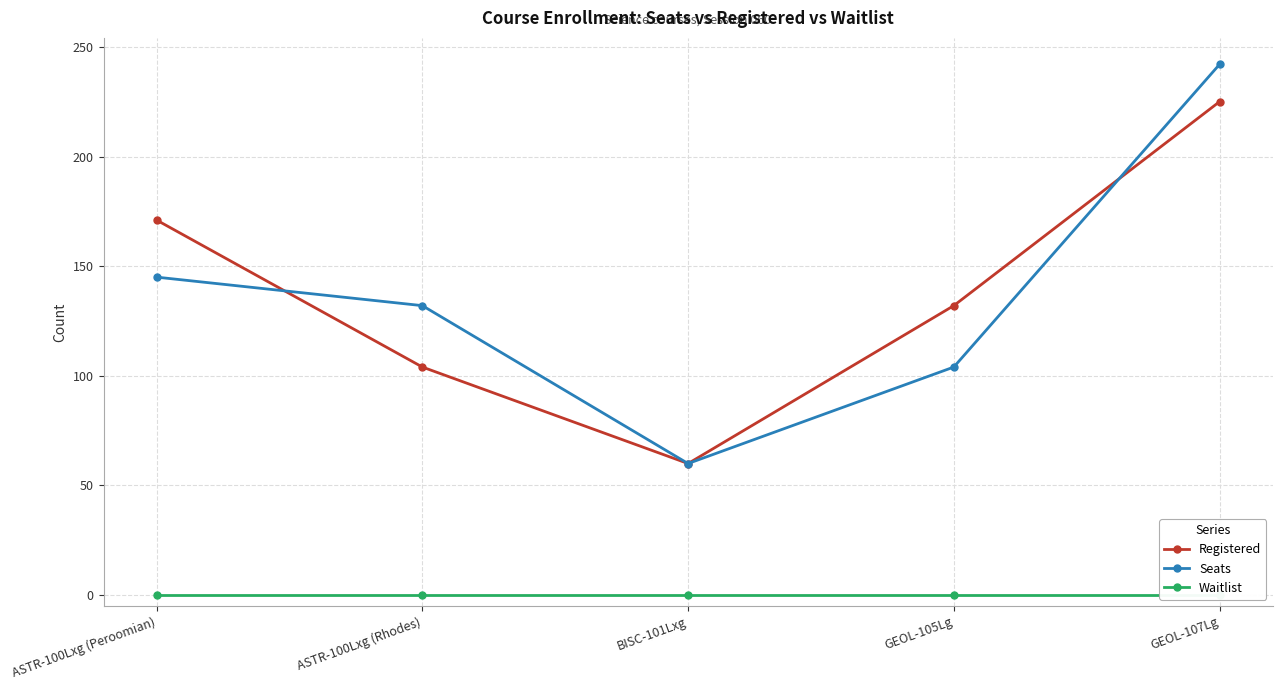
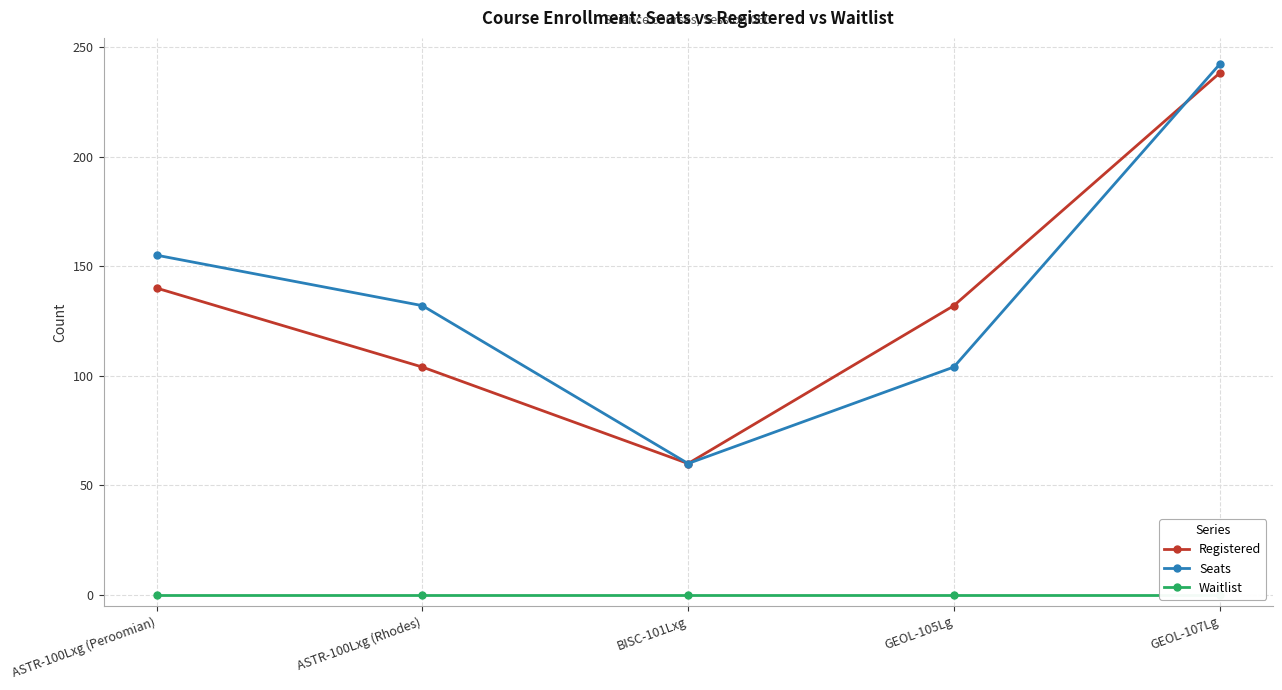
Registered, ASTR-100Lxg (Peroomian): 171 -> 140
Seats, ASTR-100Lxg (Peroomian): 145 -> 155
Registered, GEOL-107Lg: 225 -> 238
